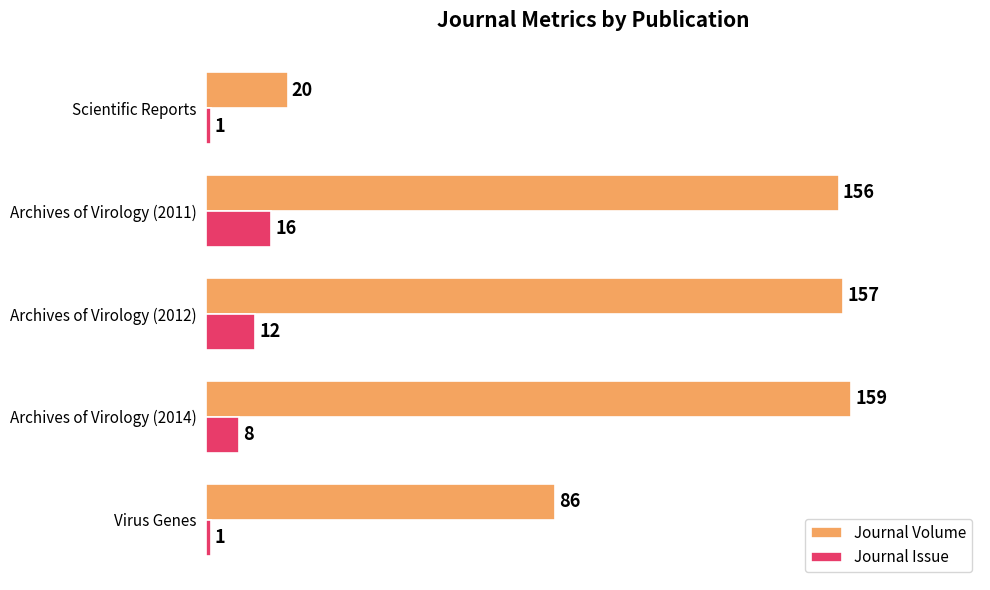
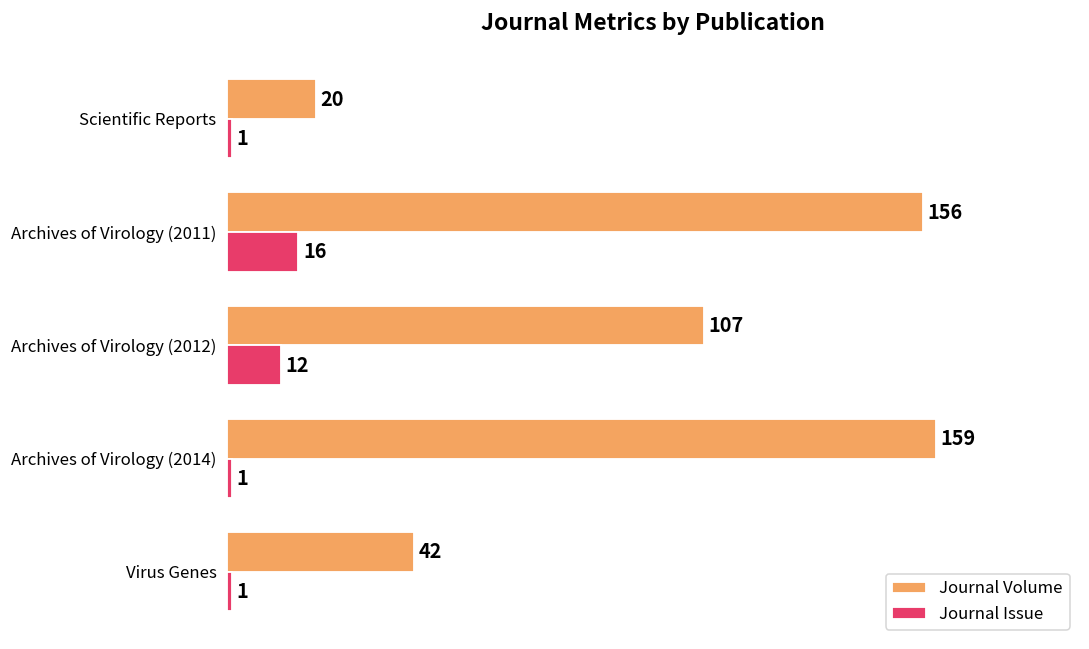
Journal Volume, Archives of Virology (2012): 157 -> 107
Journal Issue, Archives of Virology (2014): 8 -> 1
Journal Volume, Virus Genes: 86 -> 42
